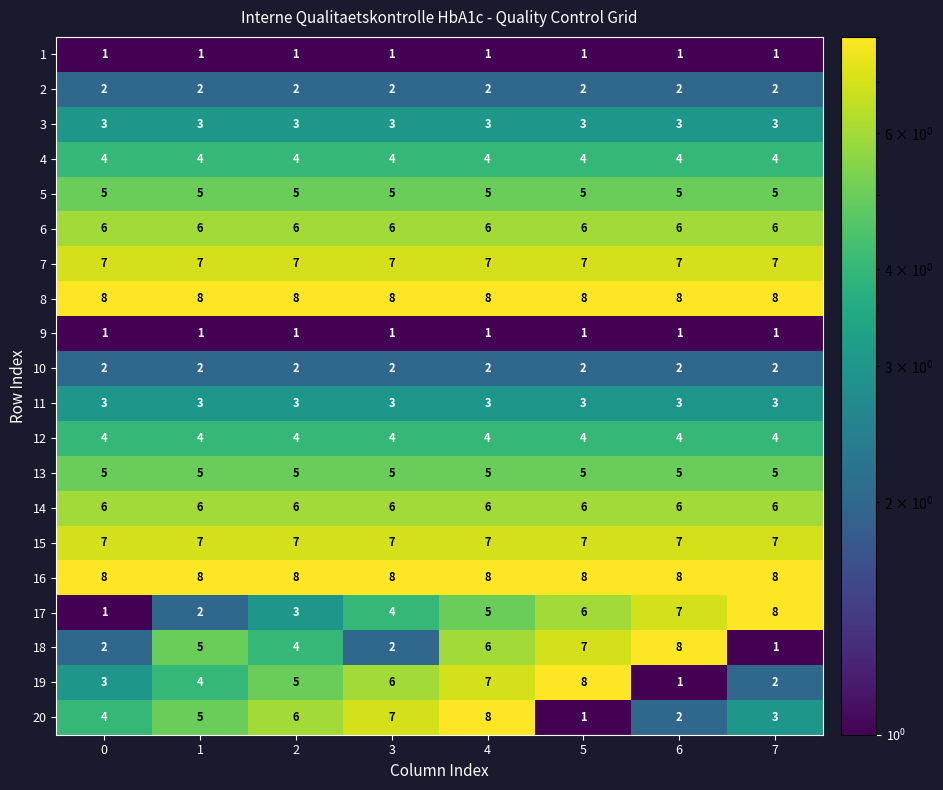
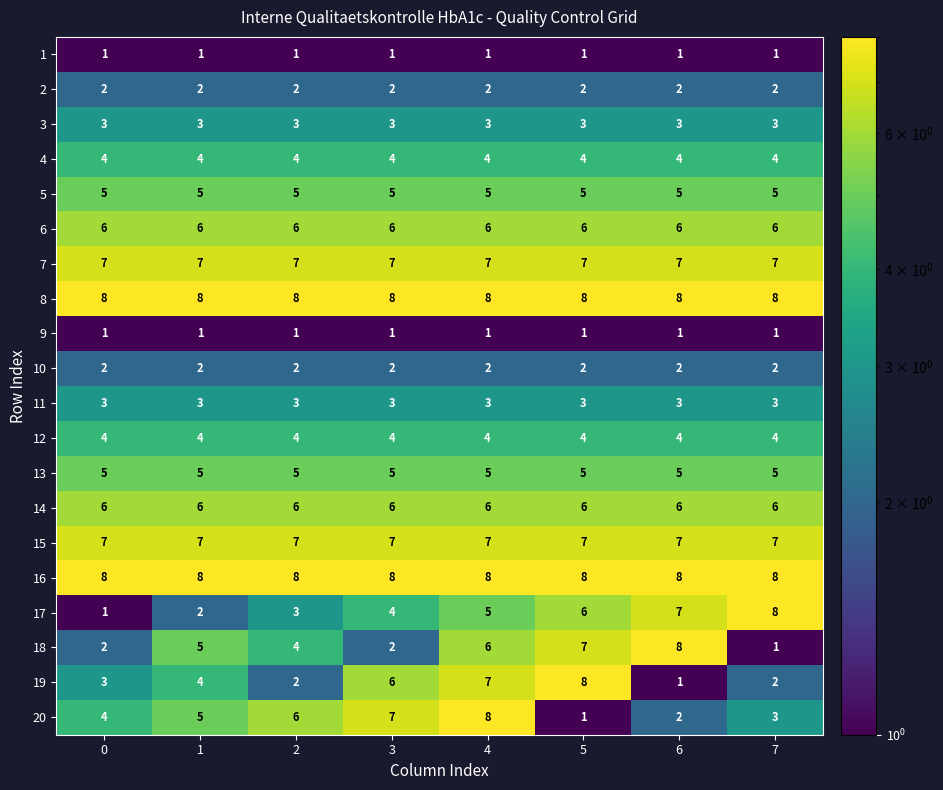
19, 2: 5 -> 2
